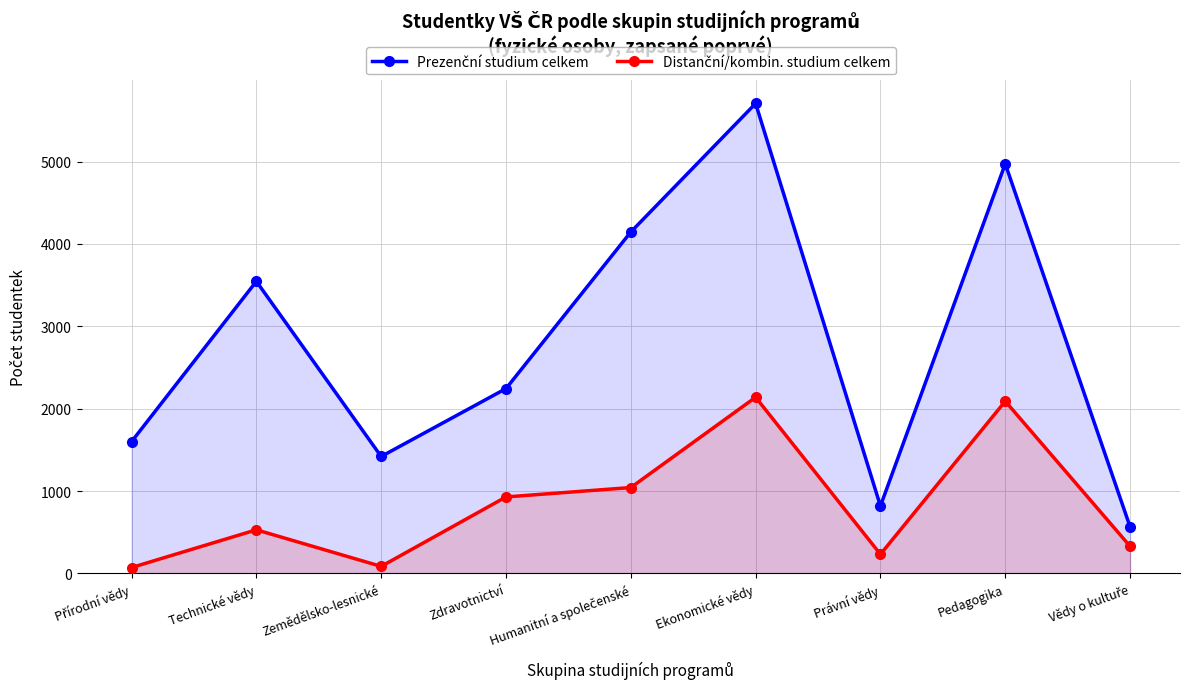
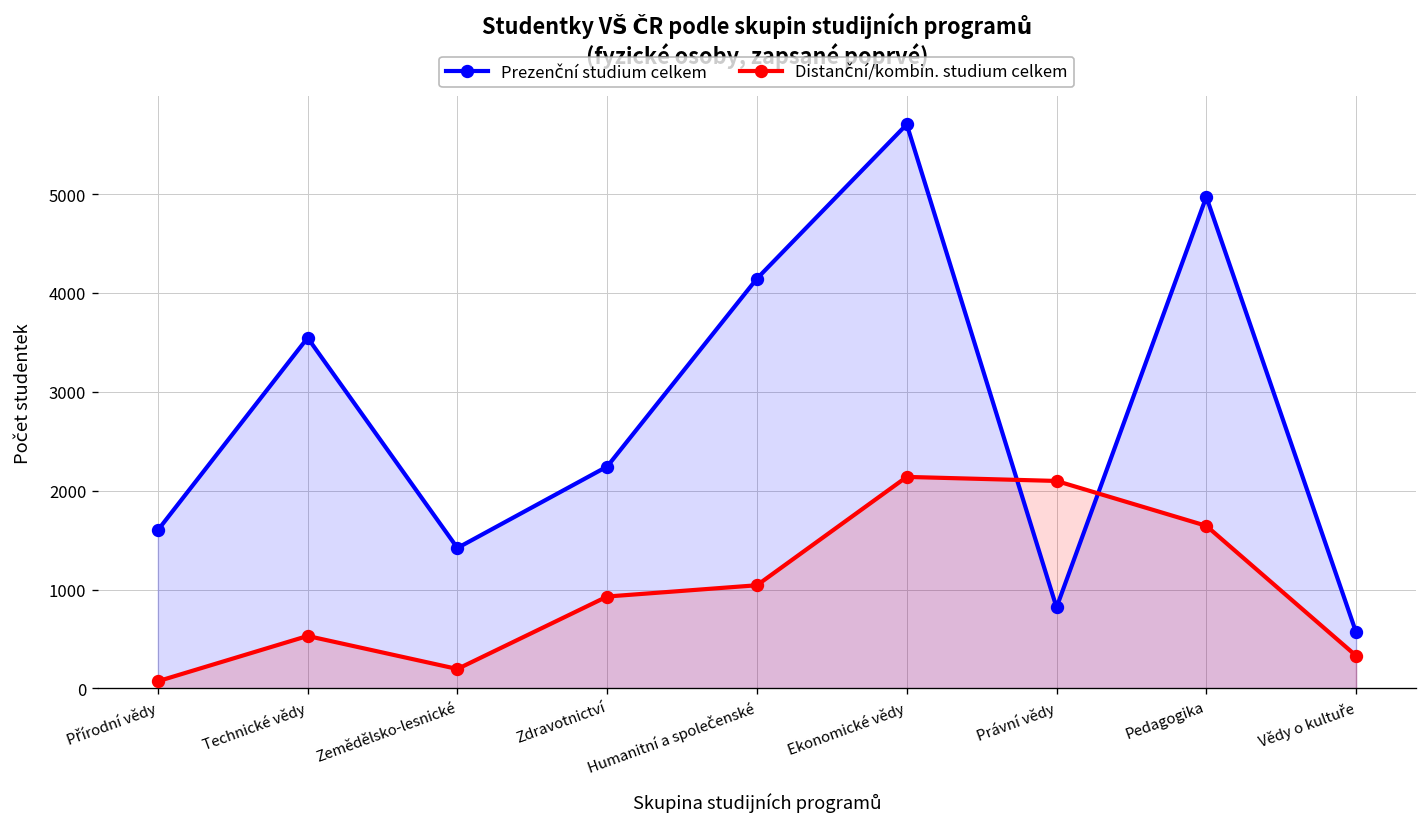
Distanční/kombin. studium celkem, Zemědělsko-lesnické: 100 -> 200
Distanční/kombin. studium celkem, Právní vědy: 200 -> 2100
Distanční/kombin. studium celkem, Pedagogika: 2100 -> 1600
